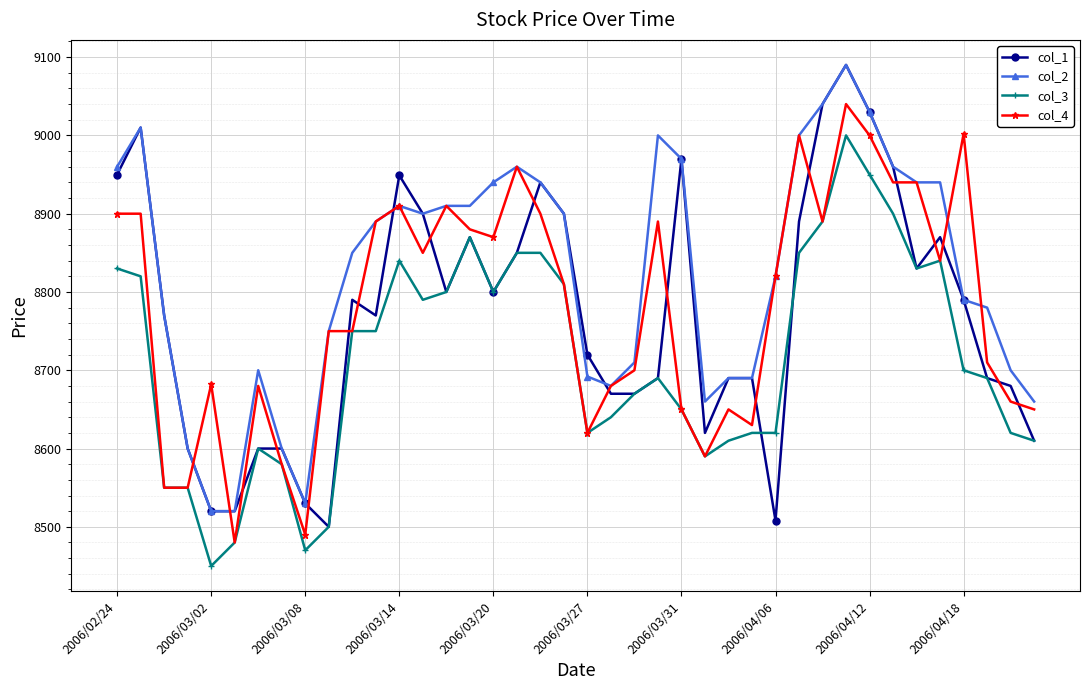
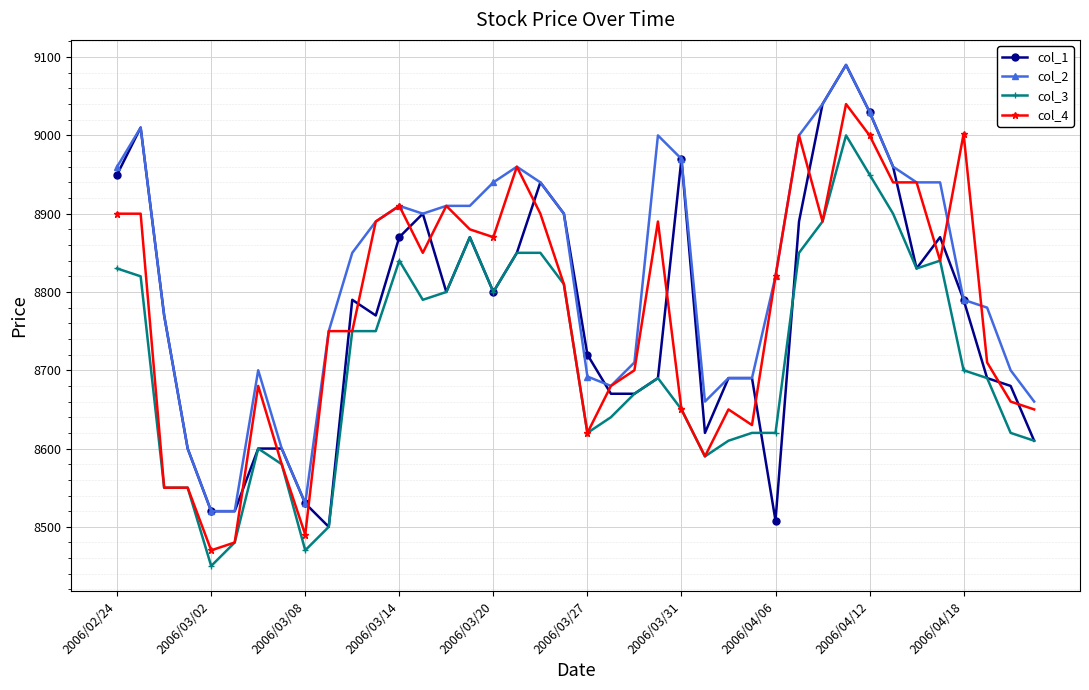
col_4, 2006/03/02: 8680 -> 8470
col_1, 2006/03/14: 8950 -> 8870
